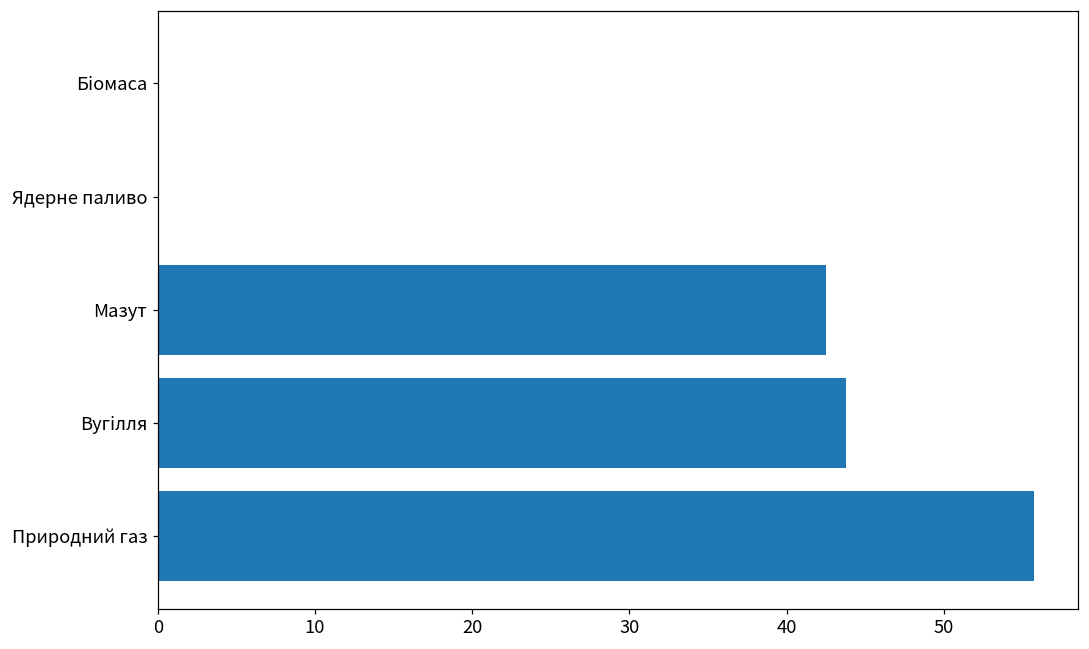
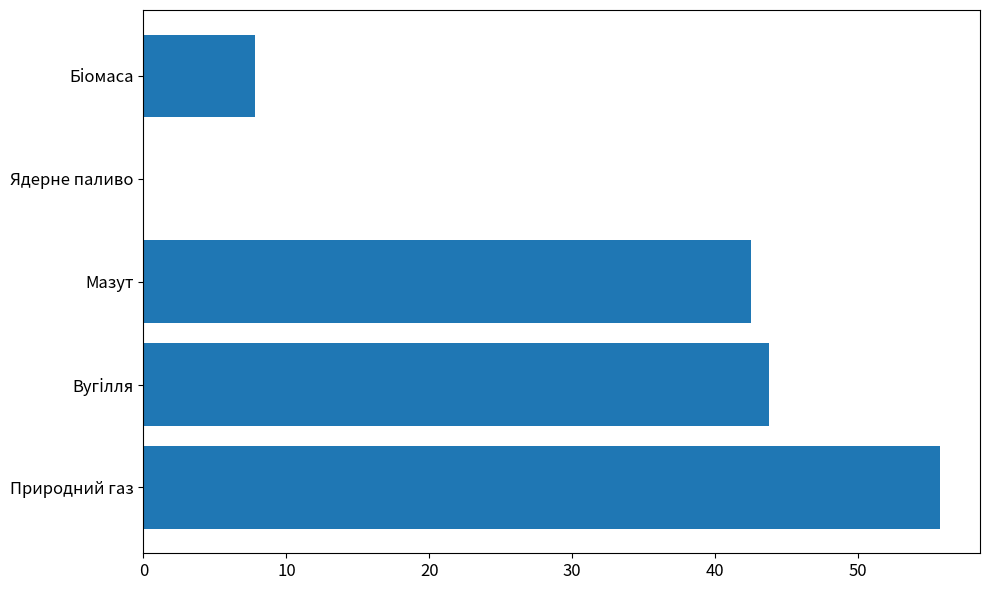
Біомаса: 0.0 -> 7.8
